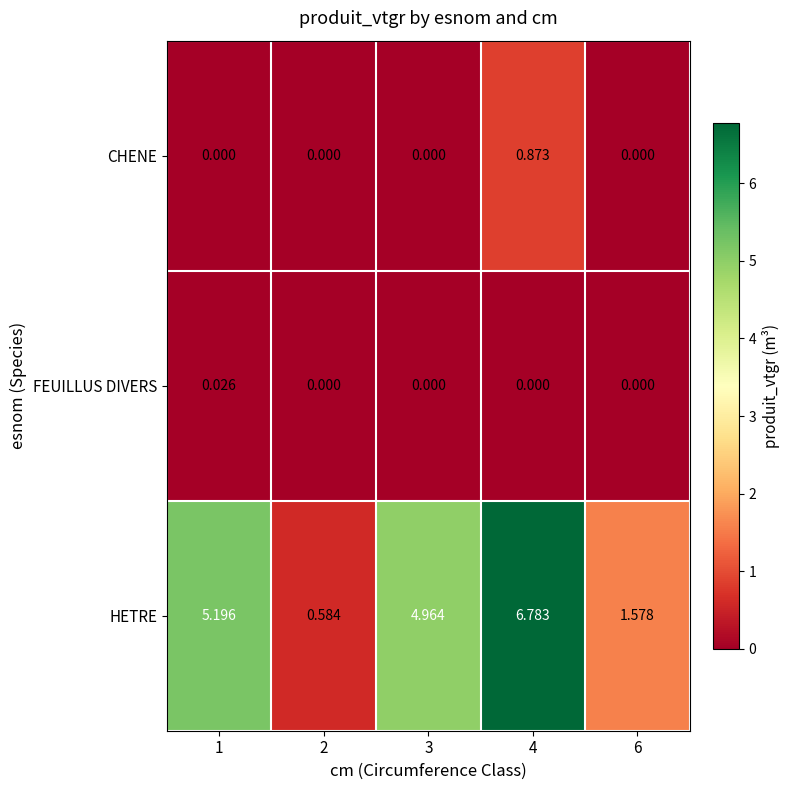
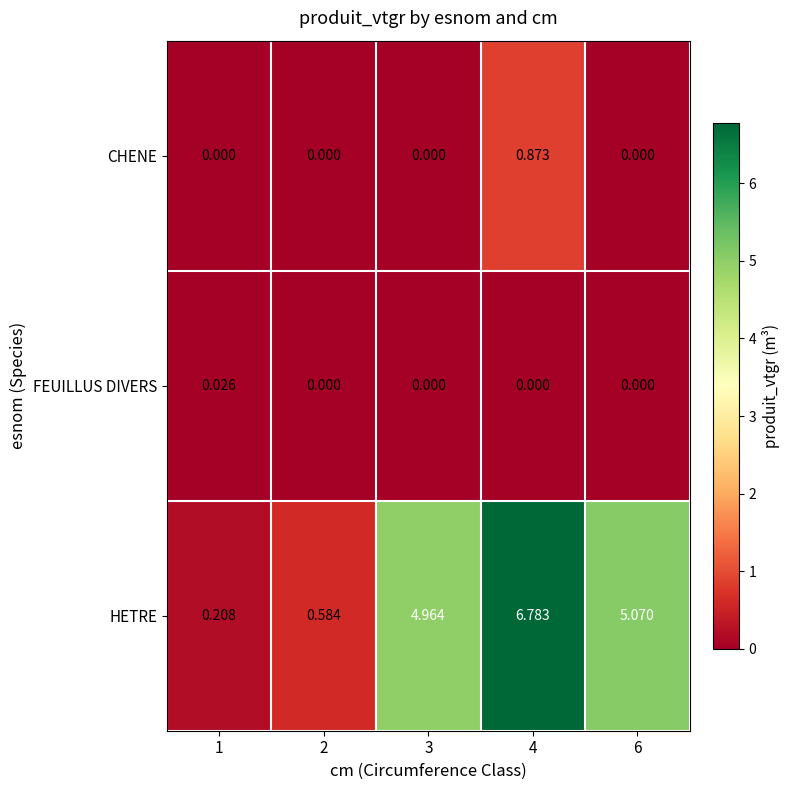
HETRE, 1: 5.196 -> 0.208
HETRE, 6: 1.578 -> 5.070
